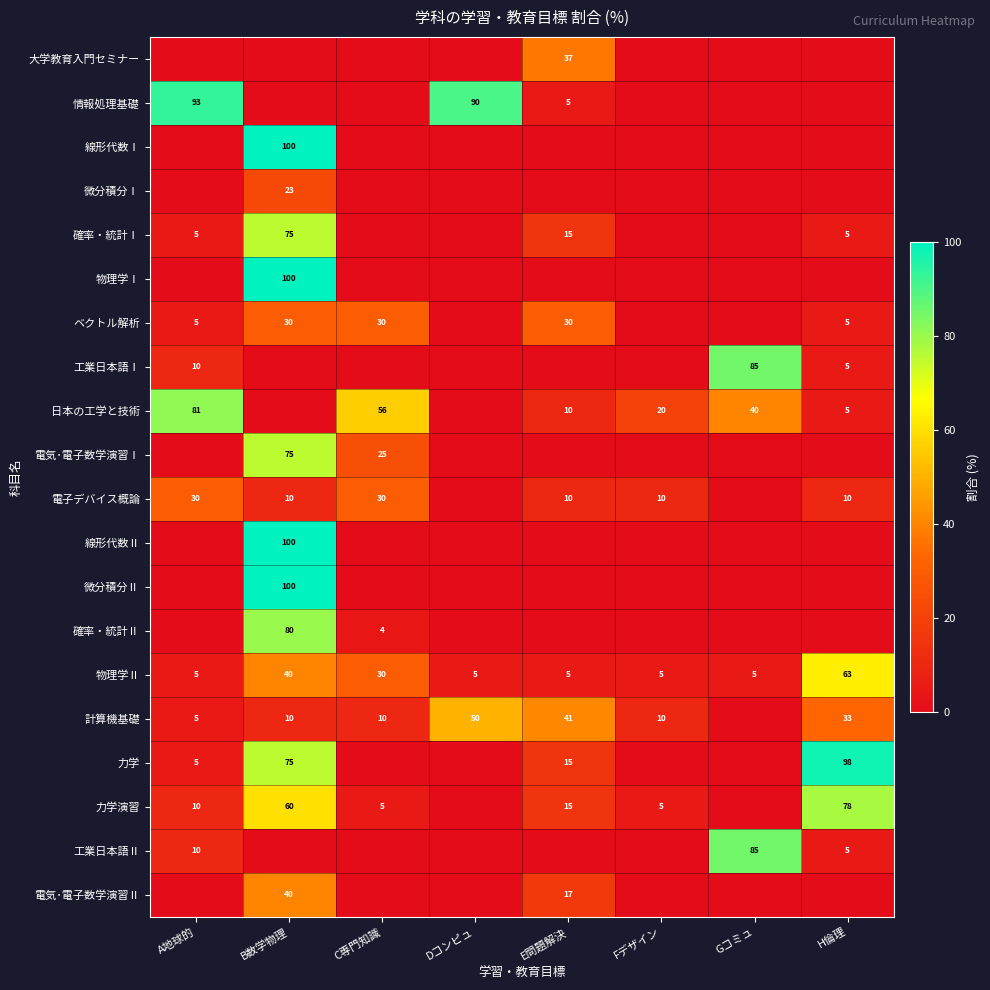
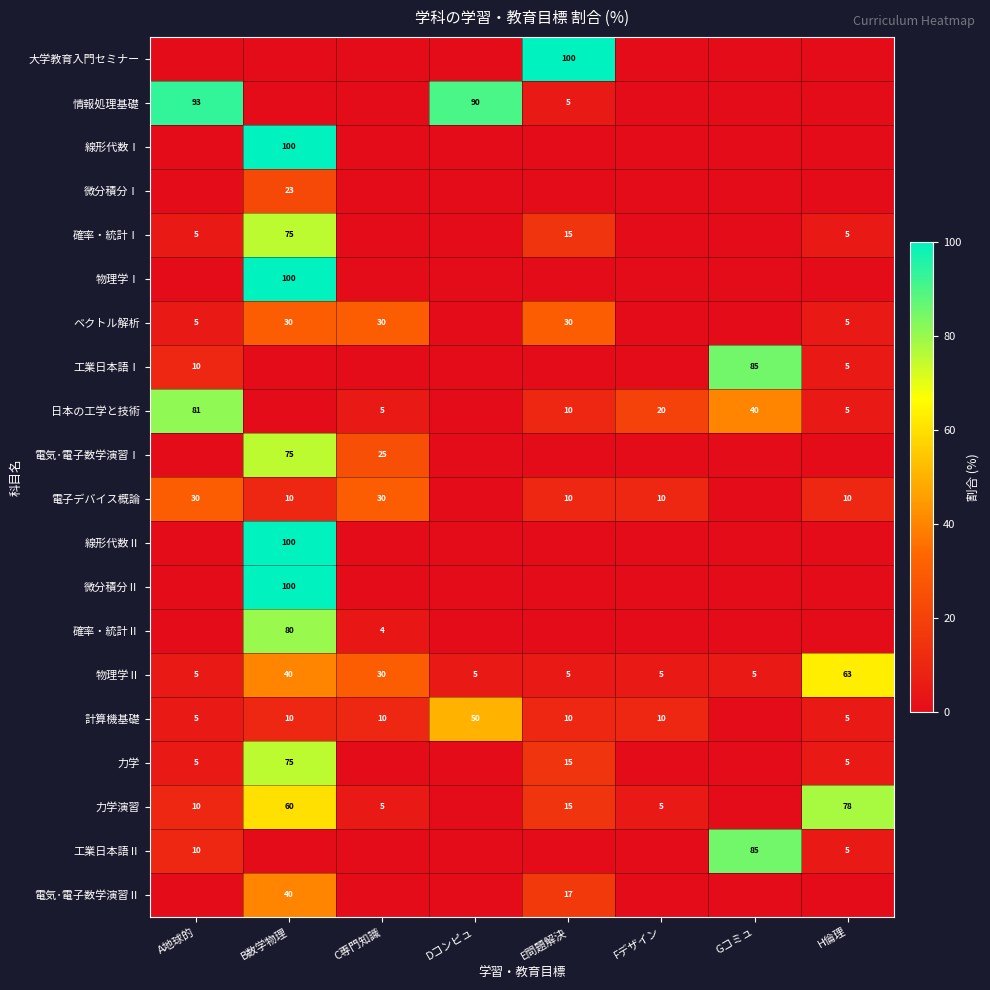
大学教育入門セミナー, E問題解決: 37 -> 100
日本の工学と技術, C専門知識: 56 -> 5
計算機基礎, E問題解決: 41 -> 10
計算機基礎, H倫理: 33 -> 5
力学, H倫理: 98 -> 5
